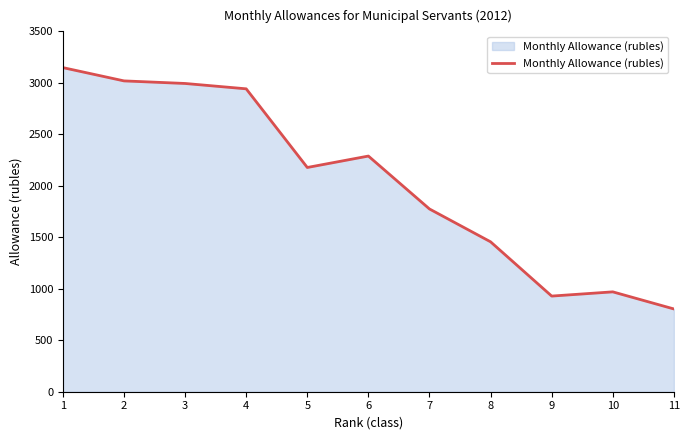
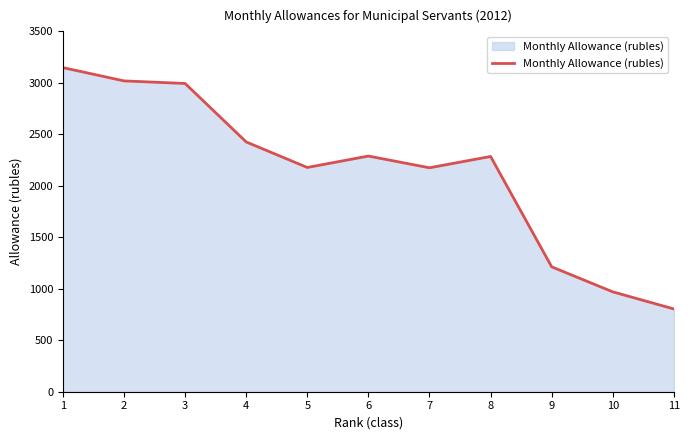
4: 2940 -> 2430
7: 1780 -> 2180
8: 1460 -> 2290
9: 930 -> 1210
